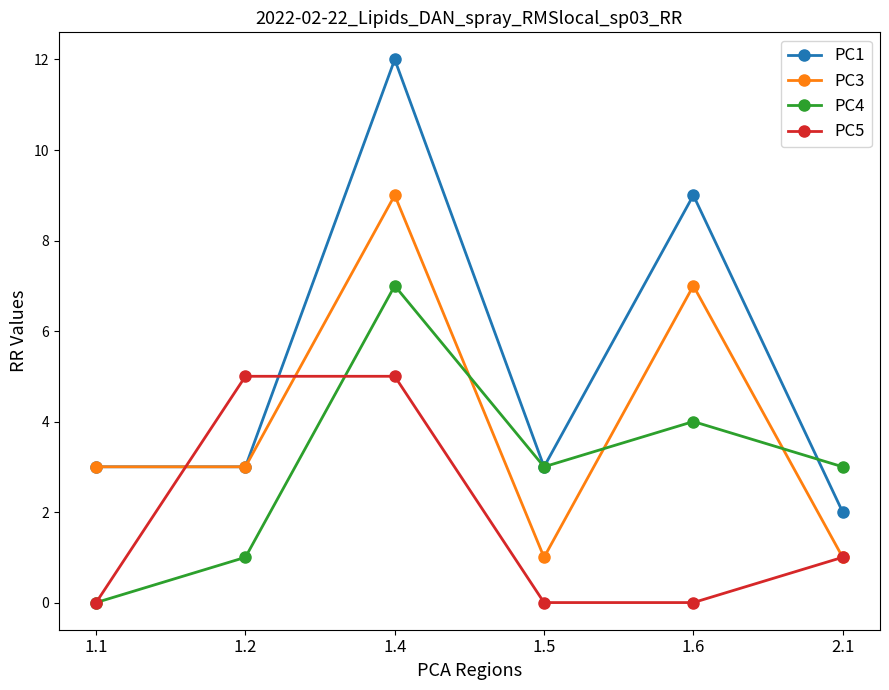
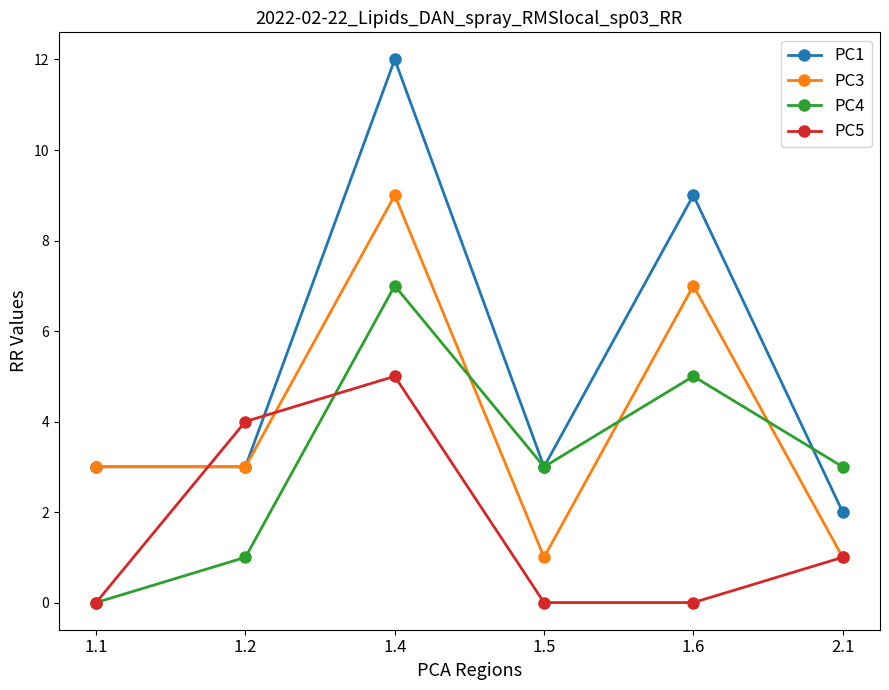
PC5, 1.2: 5 -> 4
PC4, 1.6: 4 -> 5
